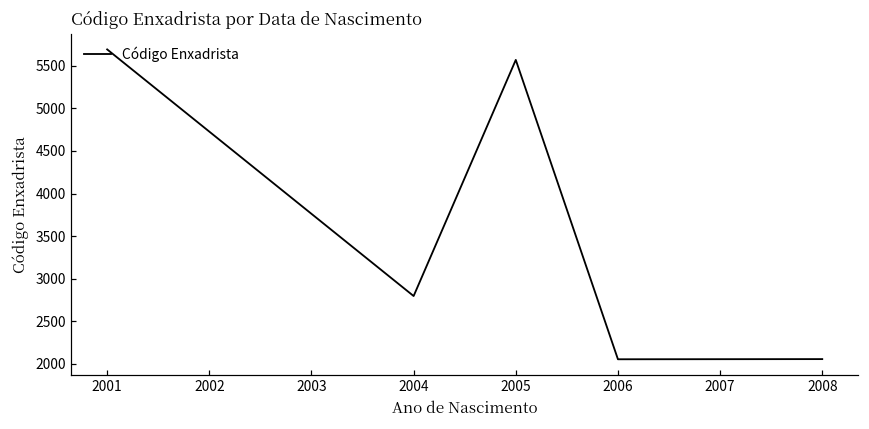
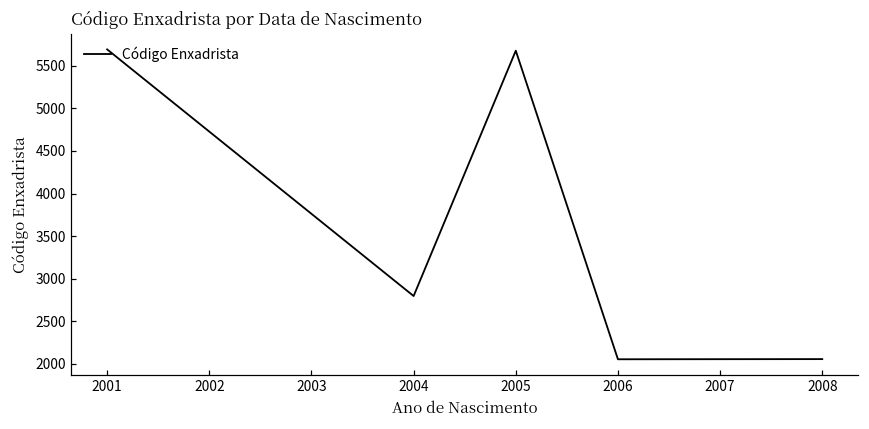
2005: 5600 -> 5700
